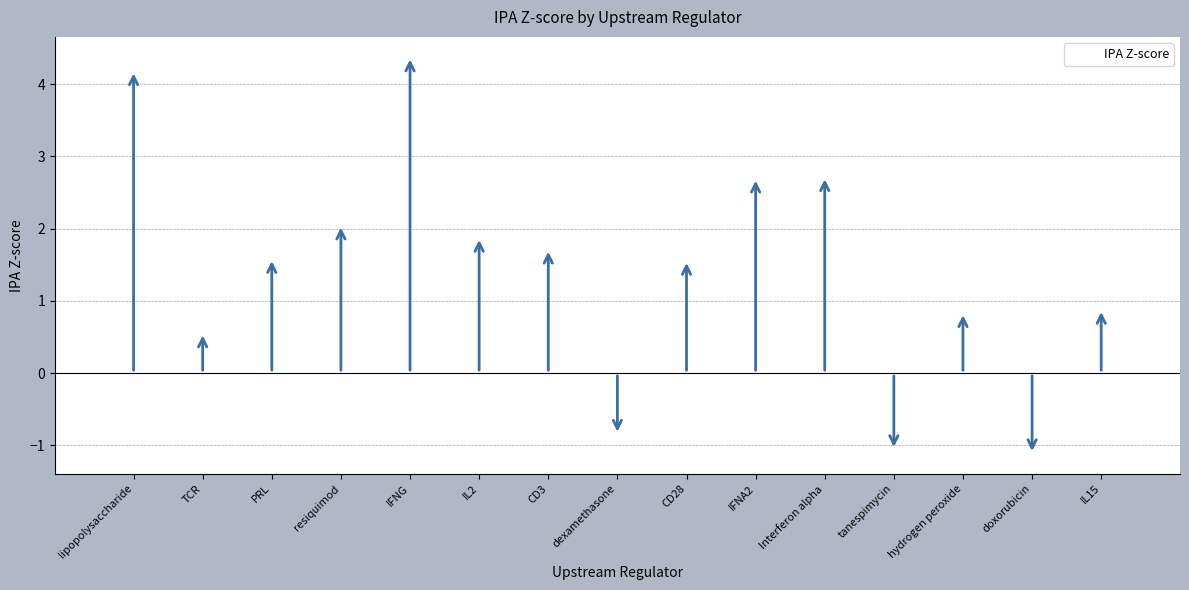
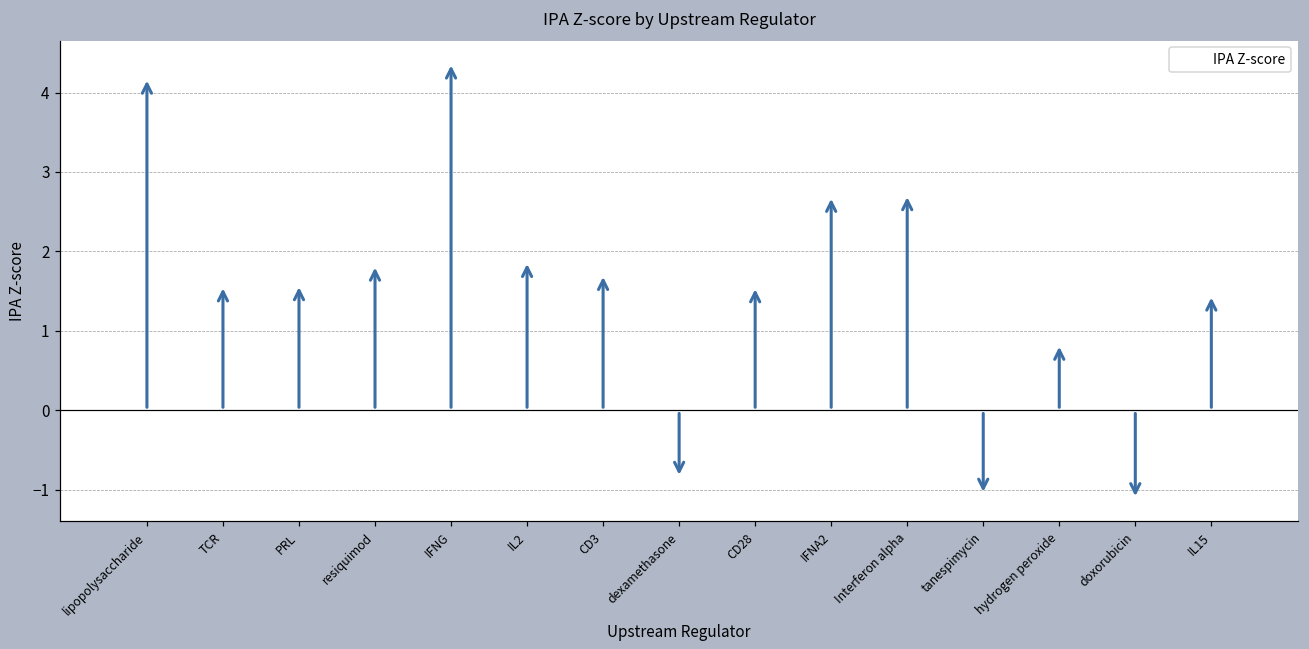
TCR: 0.6 -> 1.6
resiquimod: 2.1 -> 1.8
IL15: 0.9 -> 1.5
